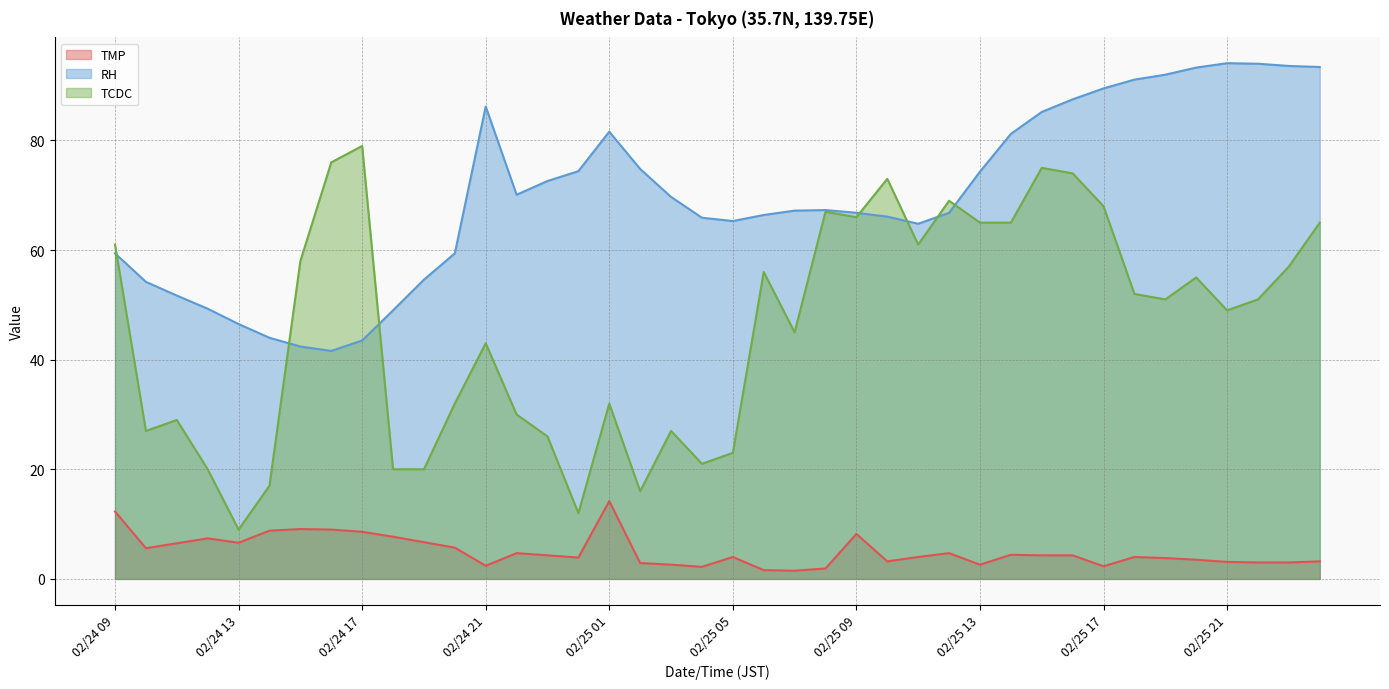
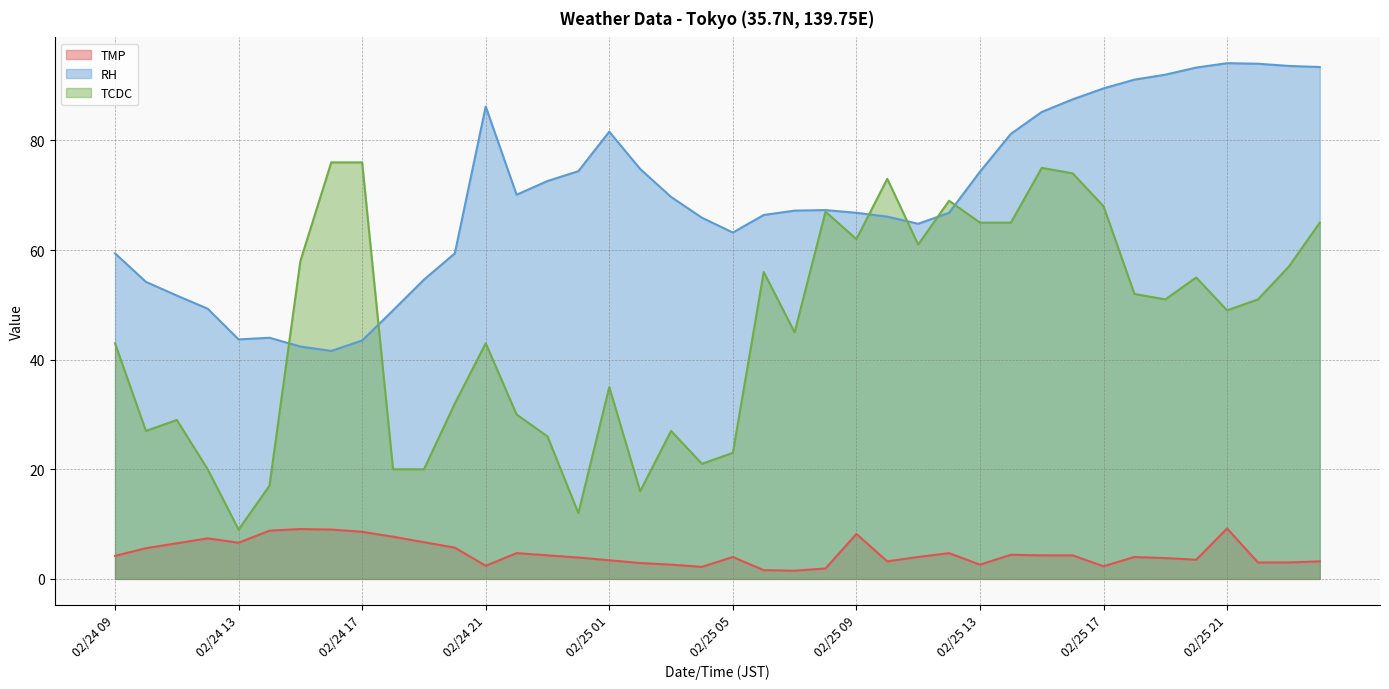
TMP, 02/24 09: 12 -> 4
TCDC, 02/24 09: 61 -> 43
RH, 02/24 13: 47 -> 44
TCDC, 02/24 17: 79 -> 76
TMP, 02/25 01: 14 -> 3
TCDC, 02/25 01: 32 -> 35
RH, 02/25 05: 65 -> 63
TCDC, 02/25 09: 66 -> 62
TMP, 02/25 21: 3 -> 9
